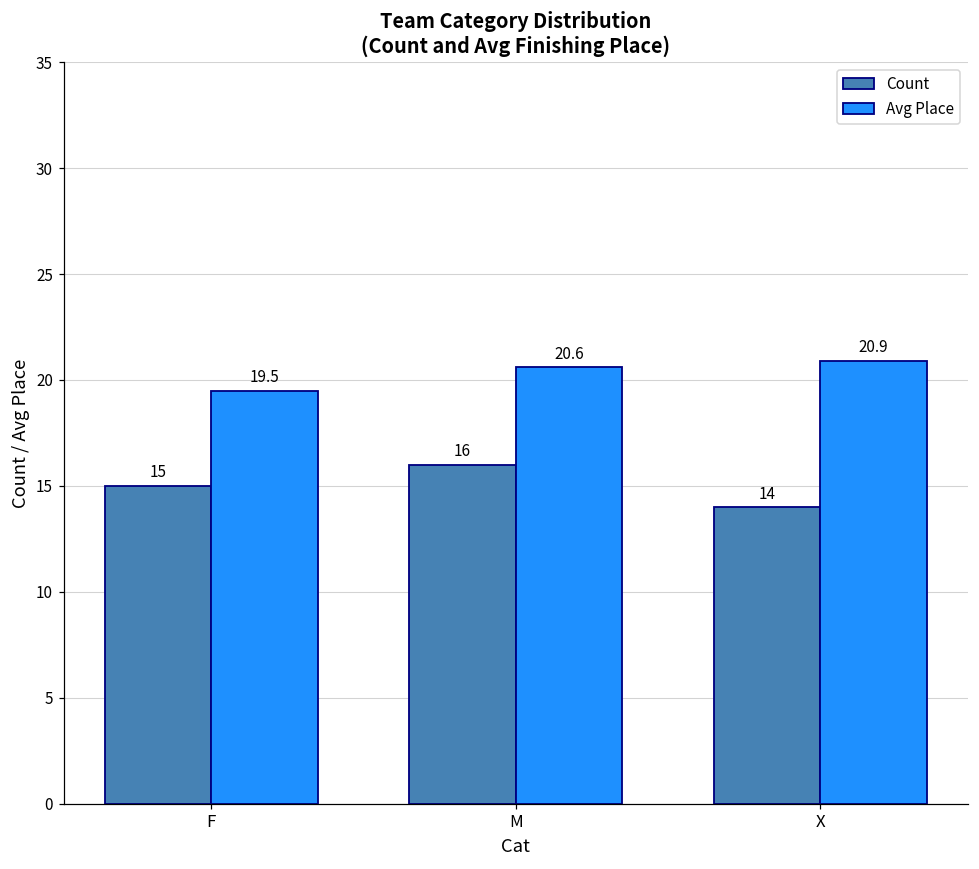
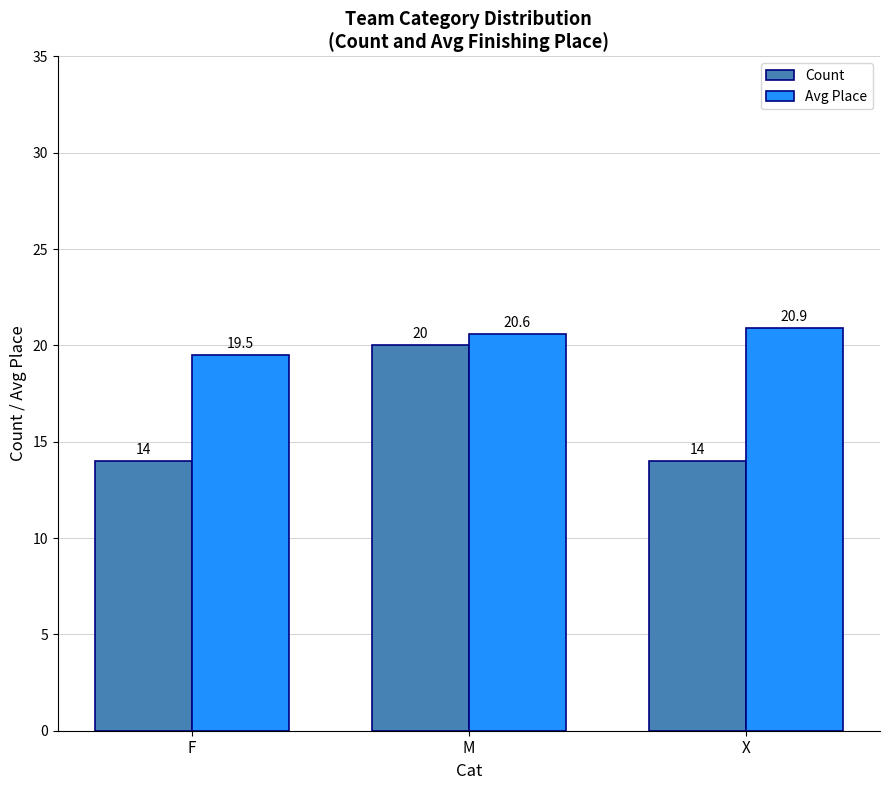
Count, F: 15 -> 14
Count, M: 16 -> 20
